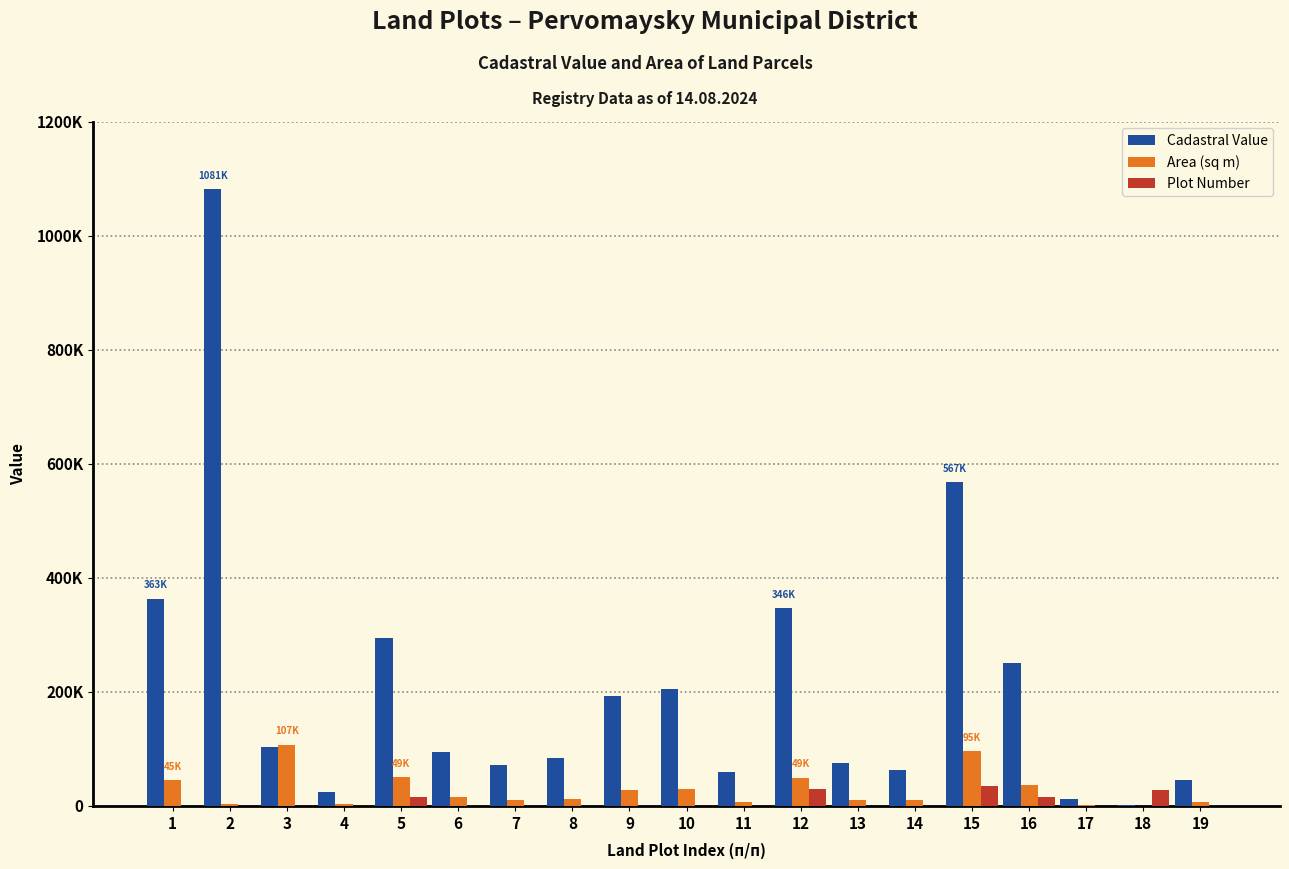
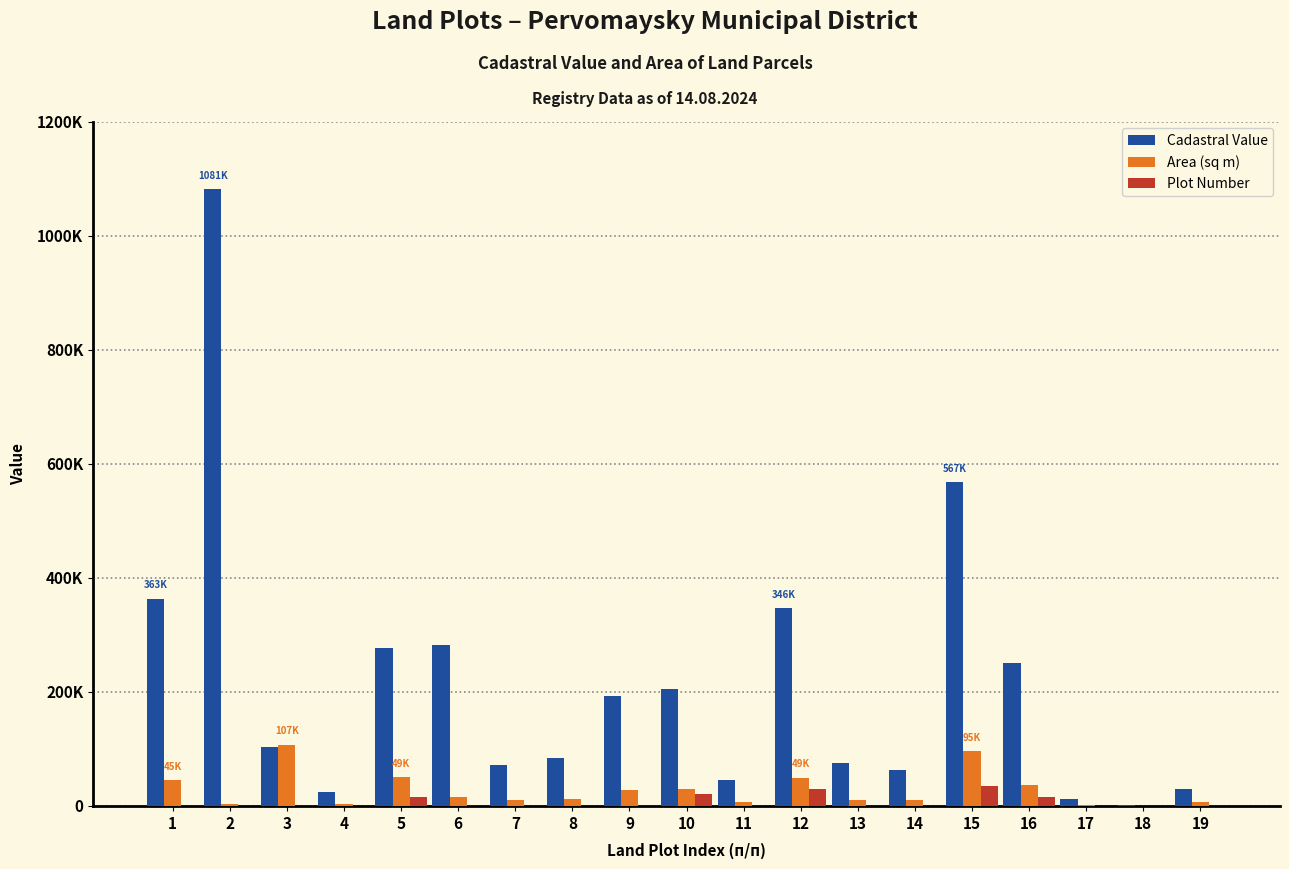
Cadastral Value, 5: 300000 -> 280000
Cadastral Value, 6: 90000 -> 280000
Plot Number, 10: 0 -> 20000
Cadastral Value, 11: 60000 -> 50000
Plot Number, 18: 30000 -> 0
Cadastral Value, 19: 50000 -> 30000
